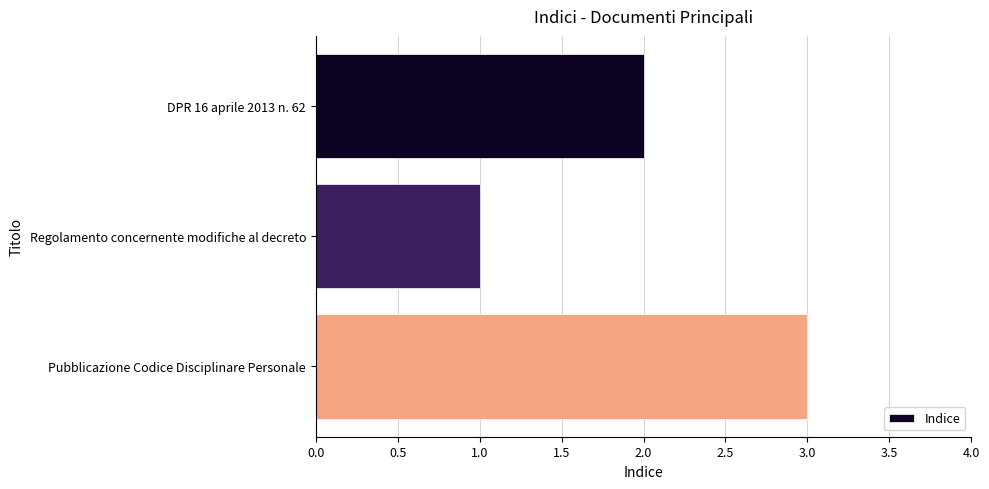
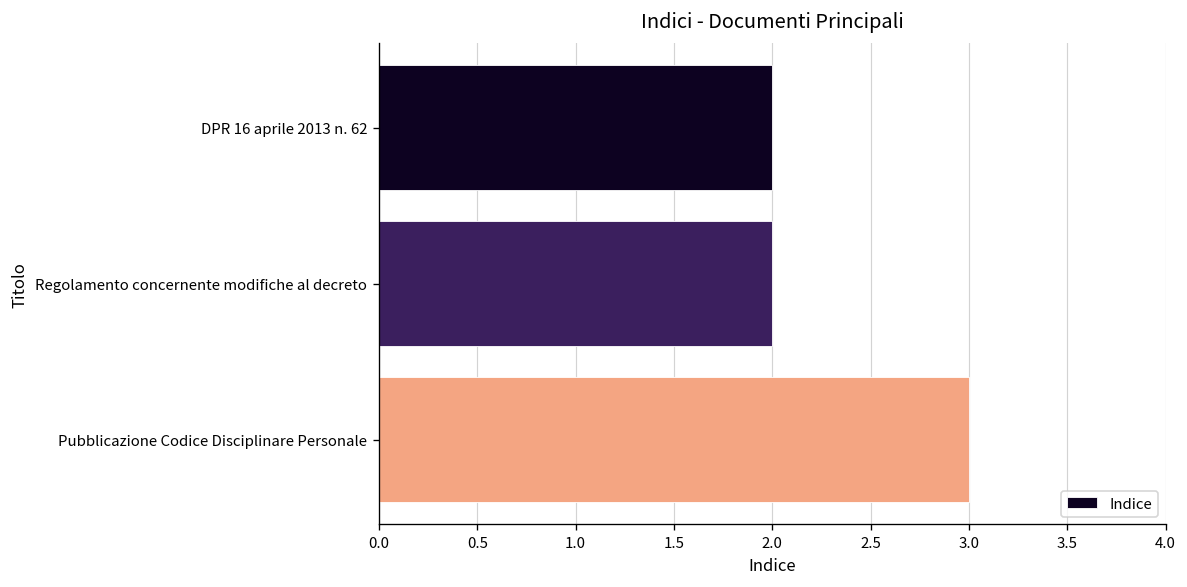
Regolamento concernente modifiche al decreto: 1 -> 2
